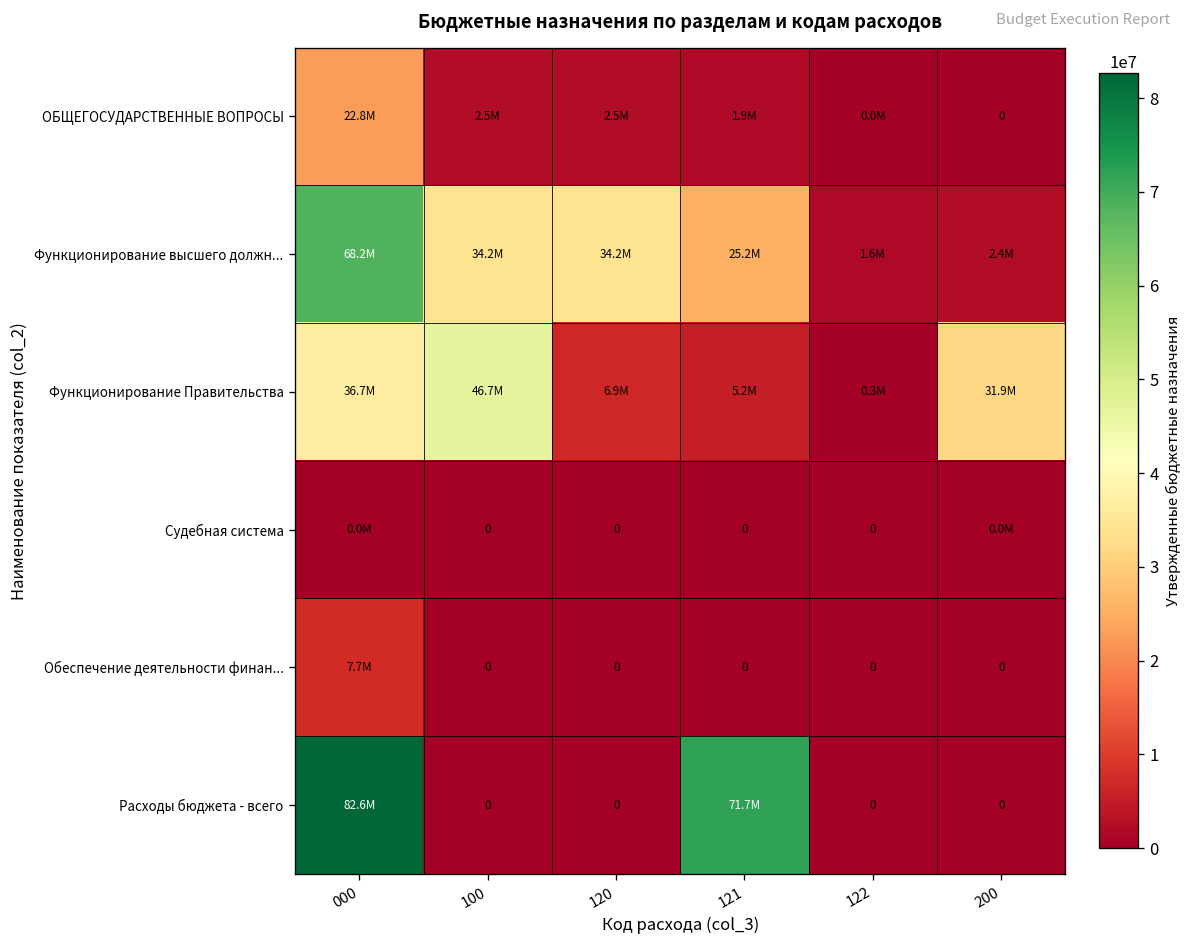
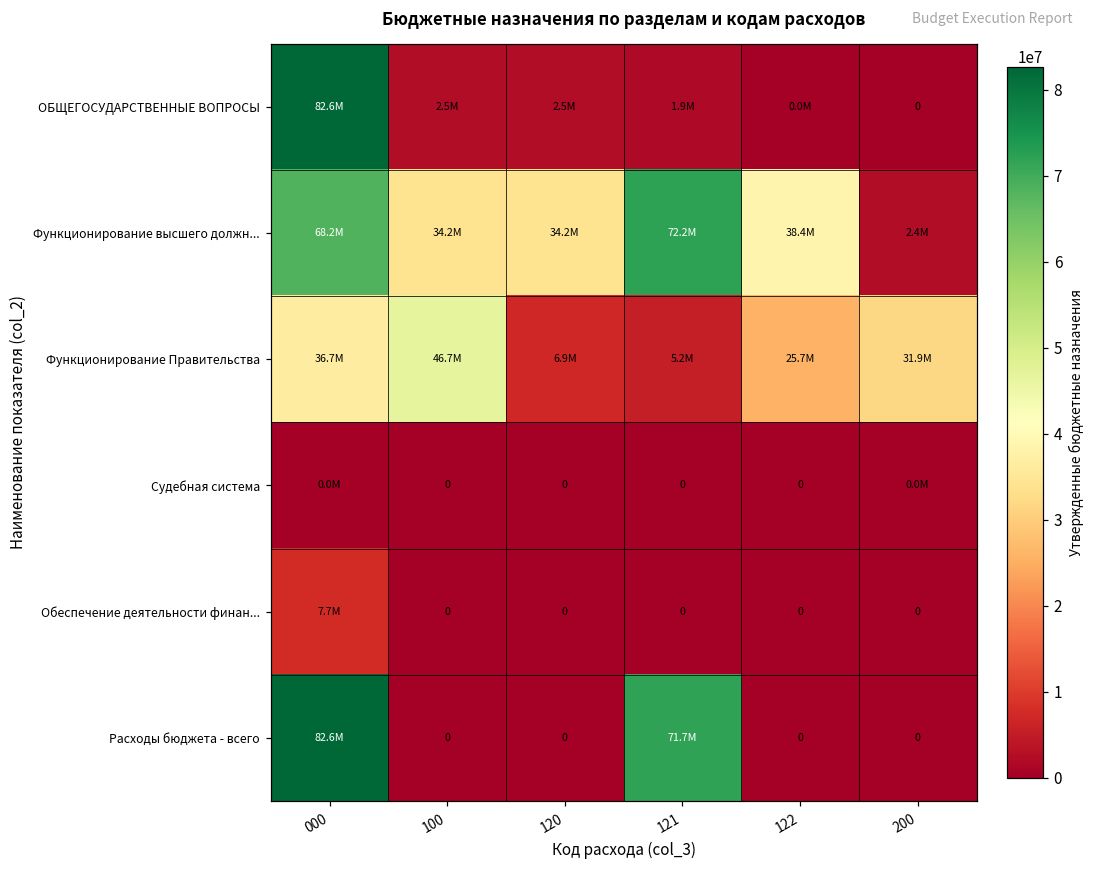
ОБЩЕГОСУДАРСТВЕННЫЕ ВОПРОСЫ, 000: 22.8M -> 82.6M
Функционирование высшего должн..., 121: 25.2M -> 72.2M
Функционирование высшего должн..., 122: 1.6M -> 38.4M
Функционирование Правительства, 122: 0.3M -> 25.7M
